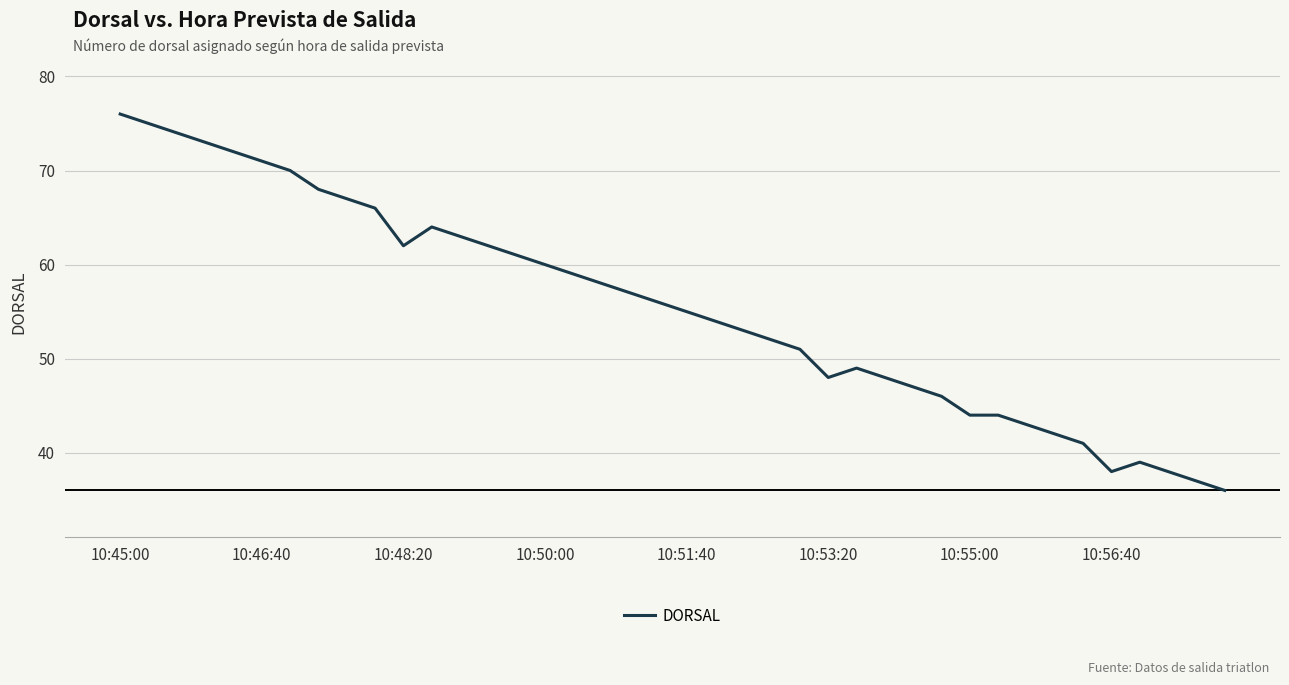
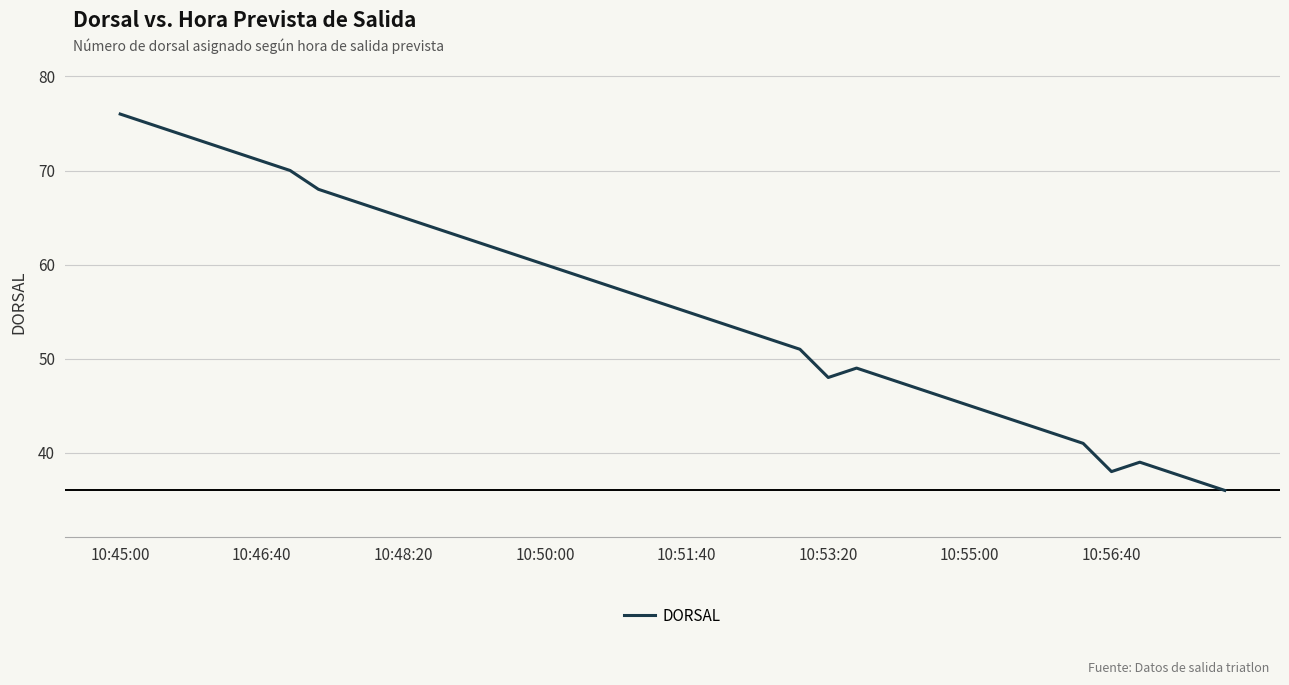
10:48:20: 62 -> 65
10:55:00: 44 -> 45
